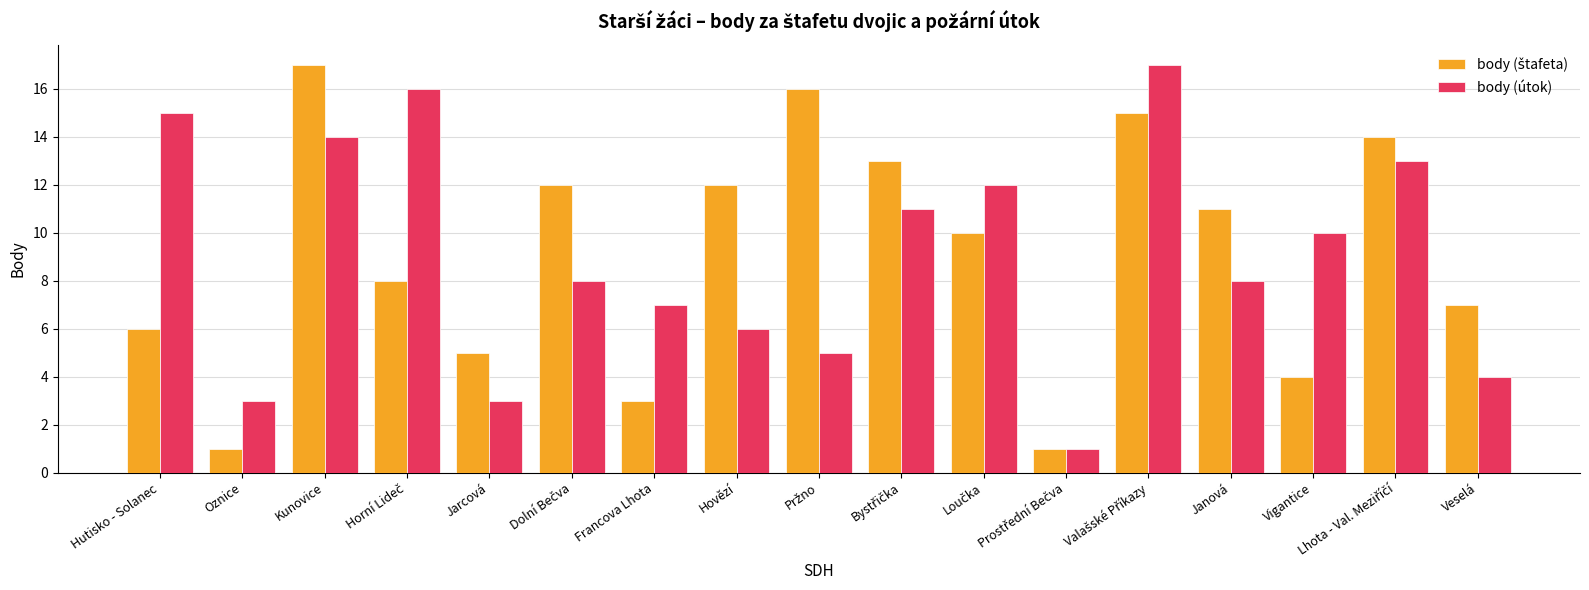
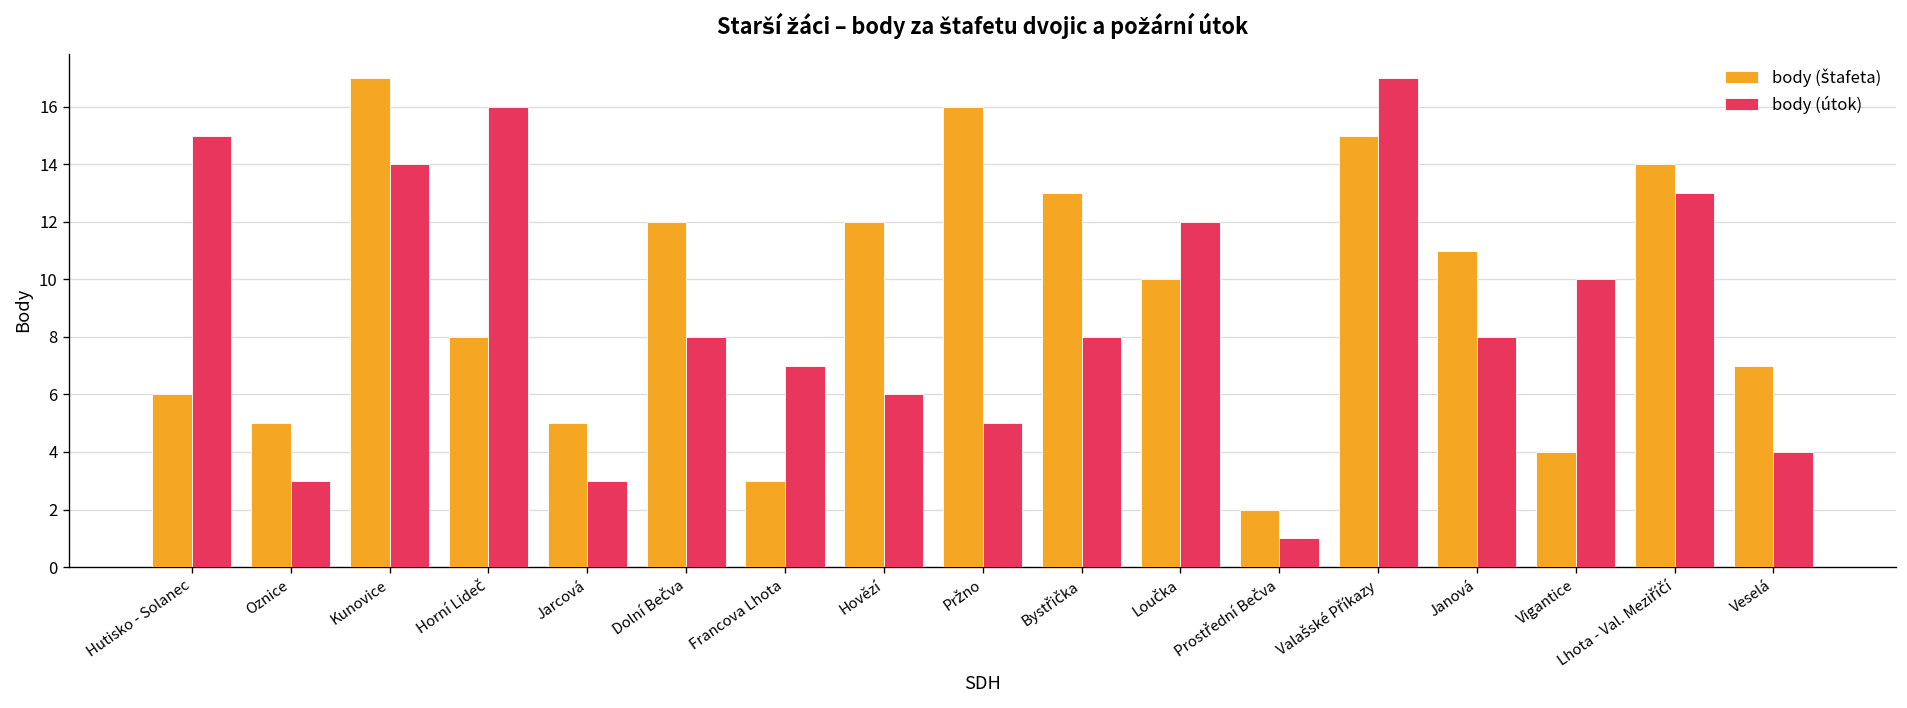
body (štafeta), Oznice: 1 -> 5
body (útok), Bystřička: 11 -> 8
body (štafeta), Prostřední Bečva: 1 -> 2
